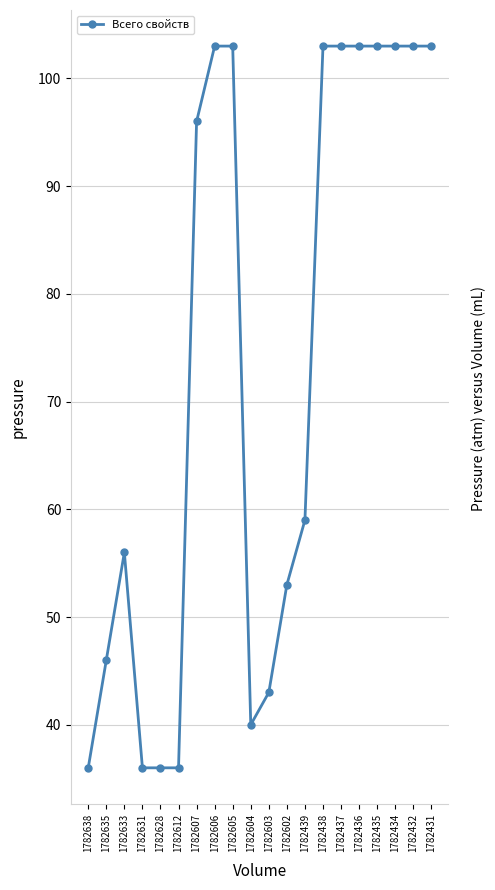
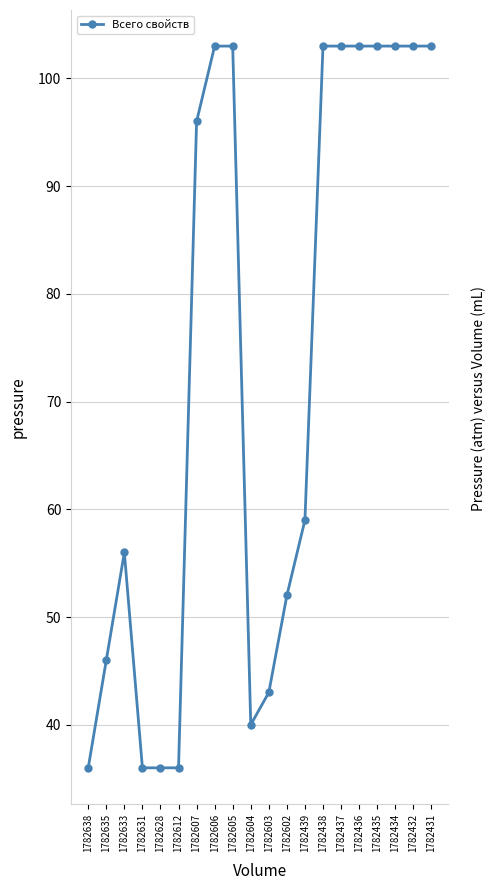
1782602: 53 -> 52
